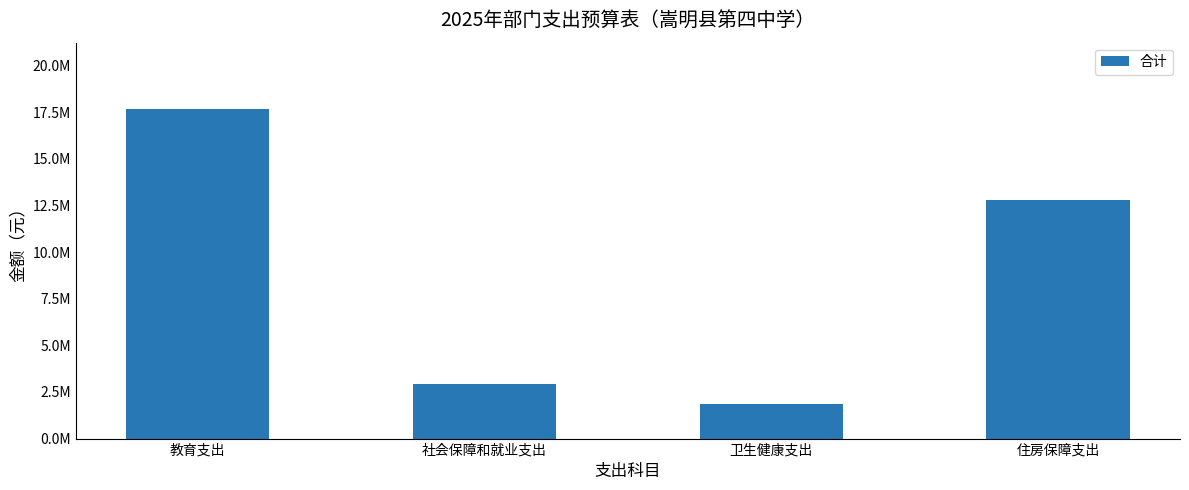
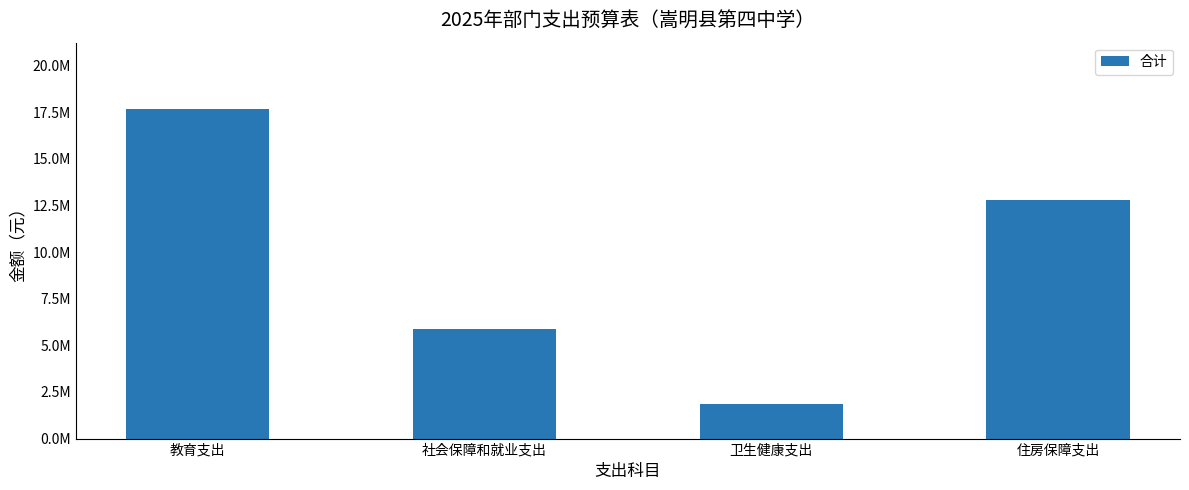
社会保障和就业支出: 2900000 -> 5900000
